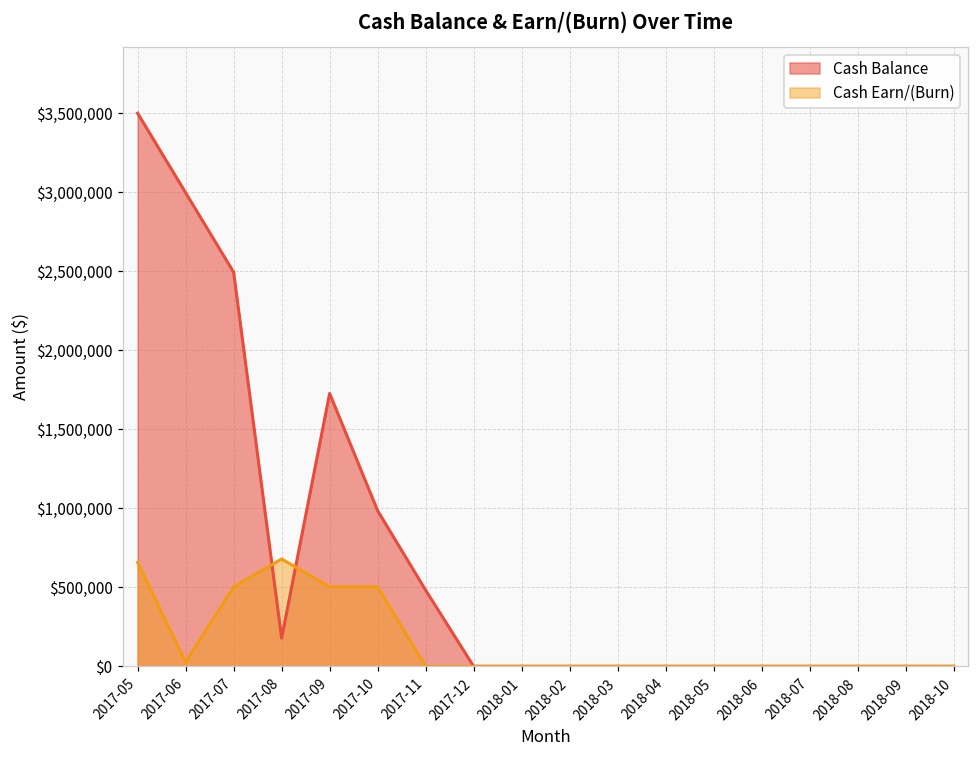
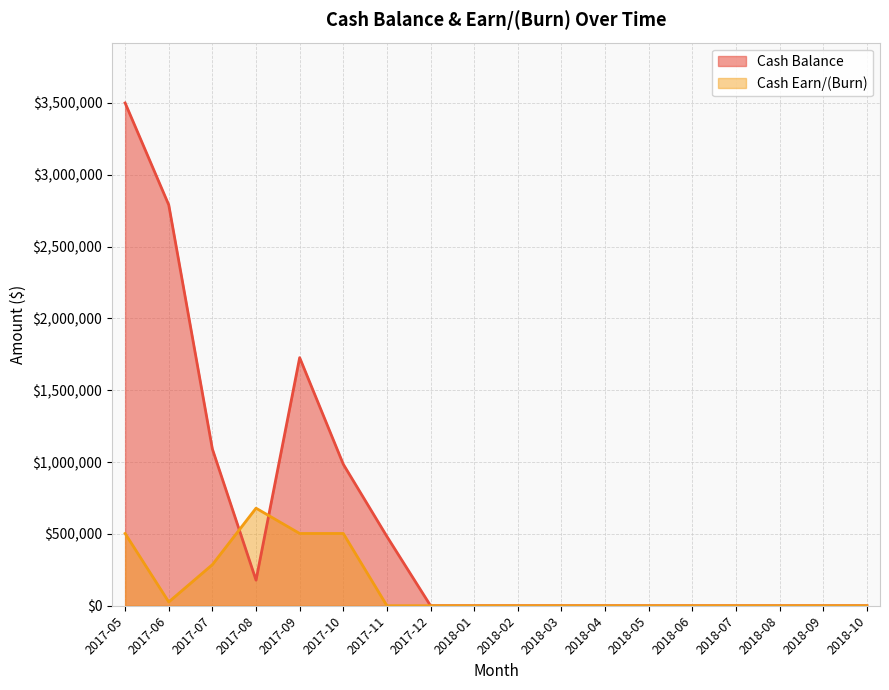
Cash Earn/(Burn), 2017-05: $660,000 -> $500,000
Cash Balance, 2017-06: $3,000,000 -> $2,790,000
Cash Balance, 2017-07: $2,490,000 -> $1,090,000
Cash Earn/(Burn), 2017-07: $500,000 -> $290,000
